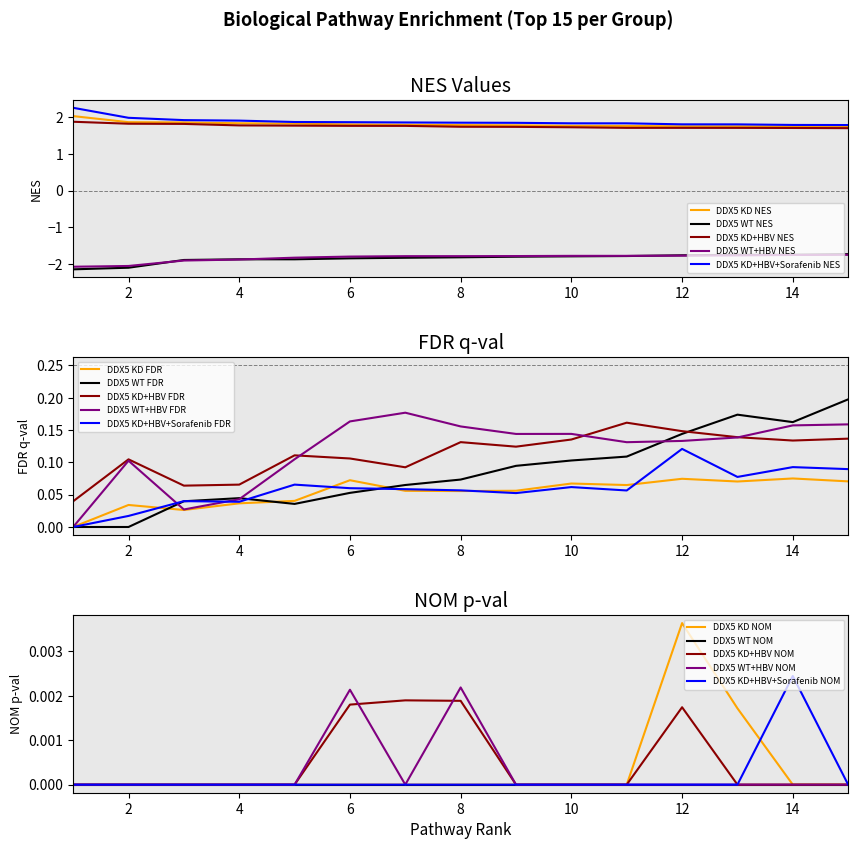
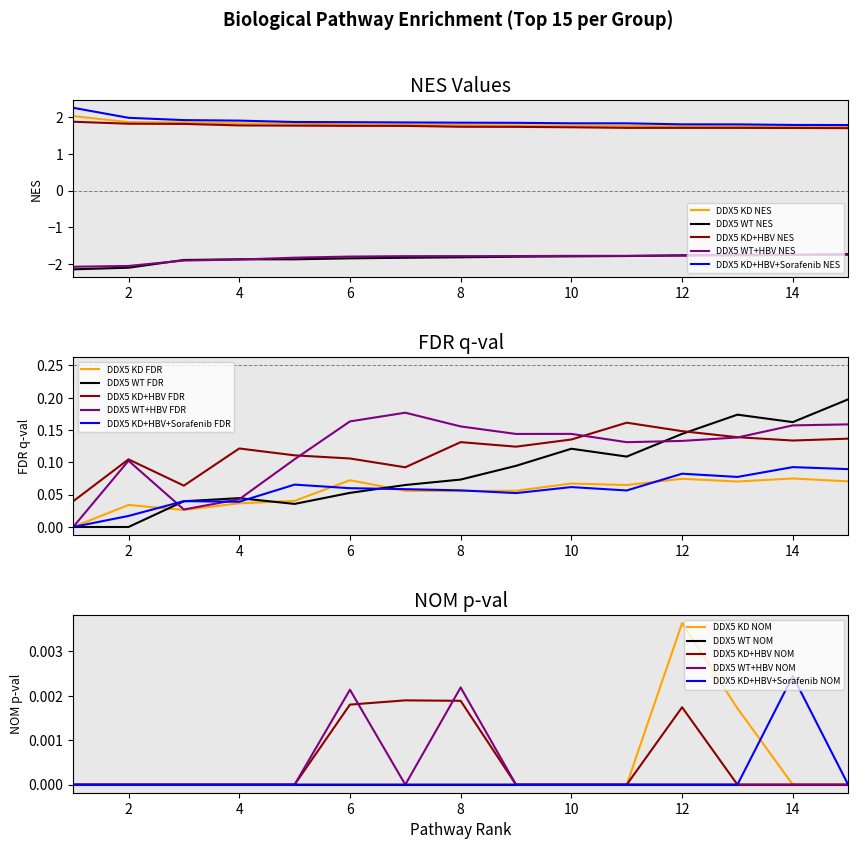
FDR q-val, DDX5 KD+HBV FDR, 4: 0.07 -> 0.12
FDR q-val, DDX5 WT FDR, 10: 0.10 -> 0.12
FDR q-val, DDX5 KD+HBV+Sorafenib FDR, 12: 0.12 -> 0.08
